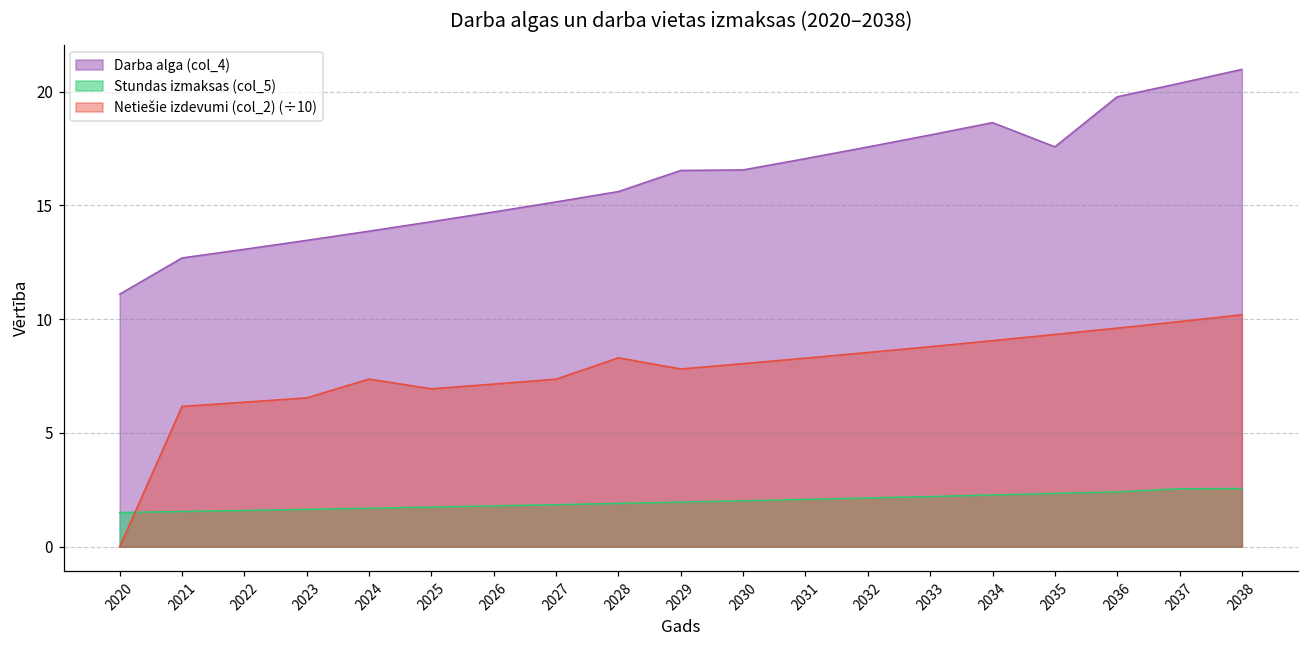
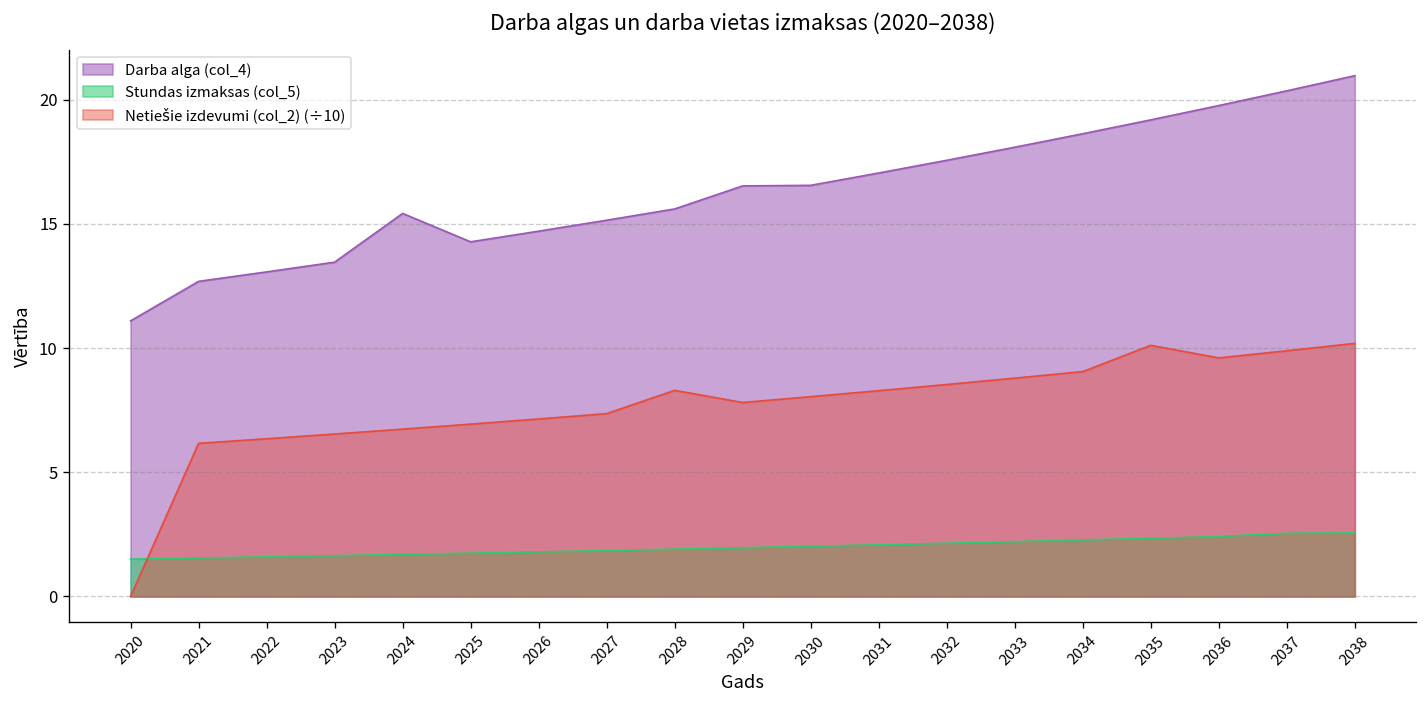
Darba alga (col_4), 2024: 13.9 -> 15.4
Netiešie izdevumi (col_2) (÷10), 2024: 7.4 -> 6.7
Darba alga (col_4), 2035: 17.6 -> 19.2
Netiešie izdevumi (col_2) (÷10), 2035: 9.3 -> 10.1
